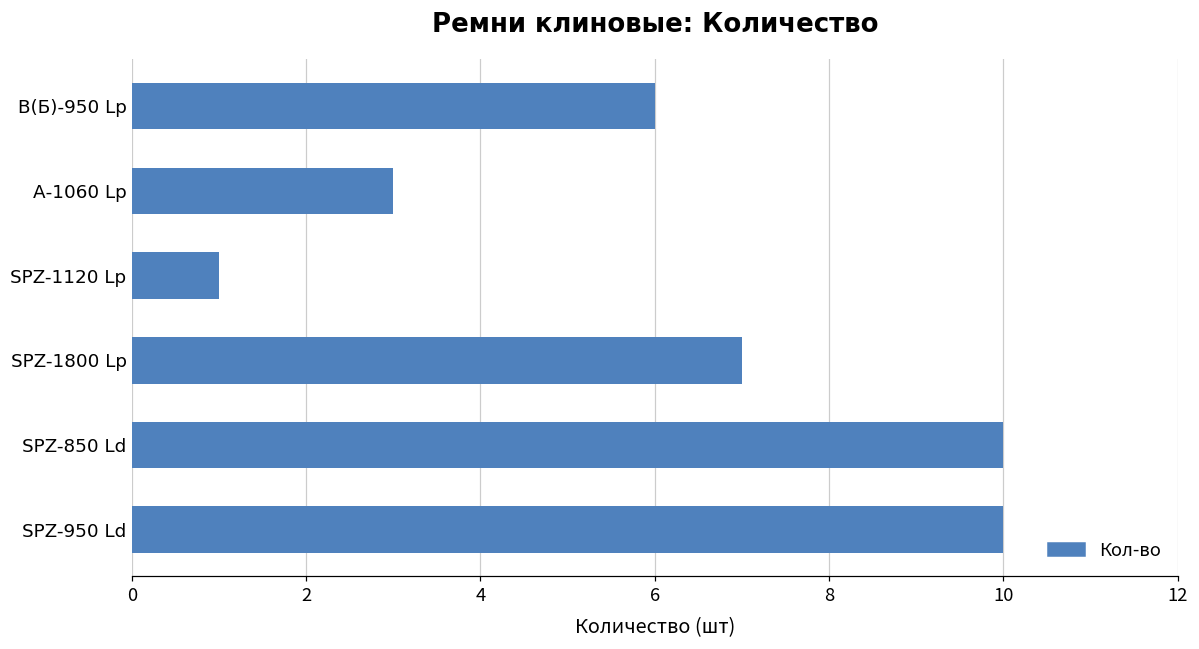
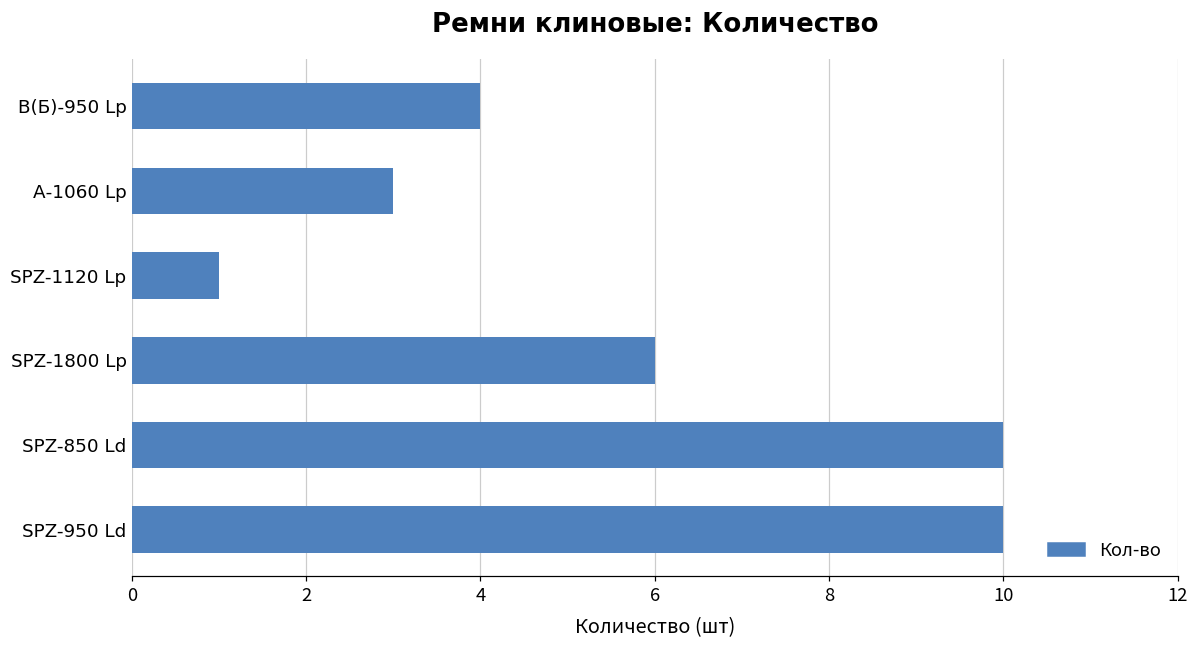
В(Б)-950 Lp: 6 -> 4
SPZ-1800 Lp: 7 -> 6
